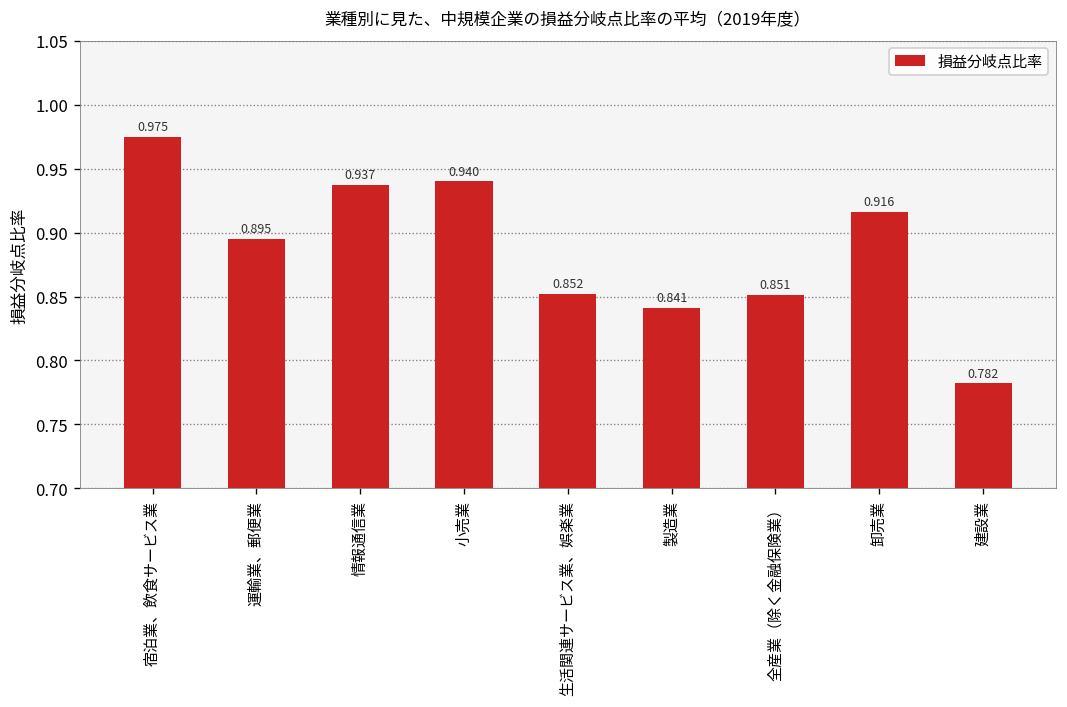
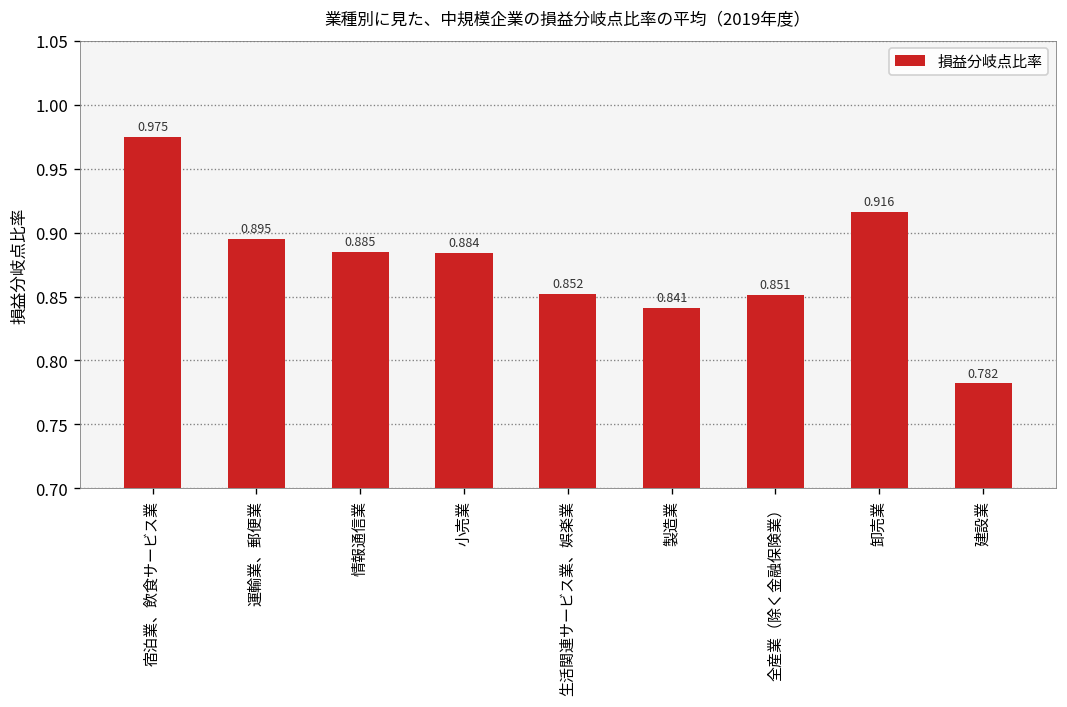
情報通信業: 0.937 -> 0.885
小売業: 0.940 -> 0.884
